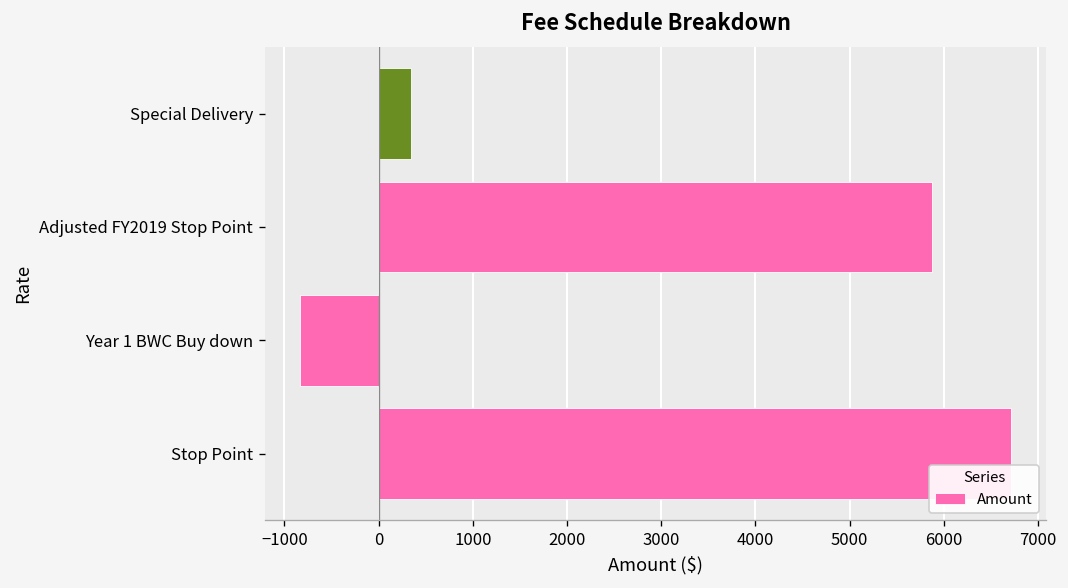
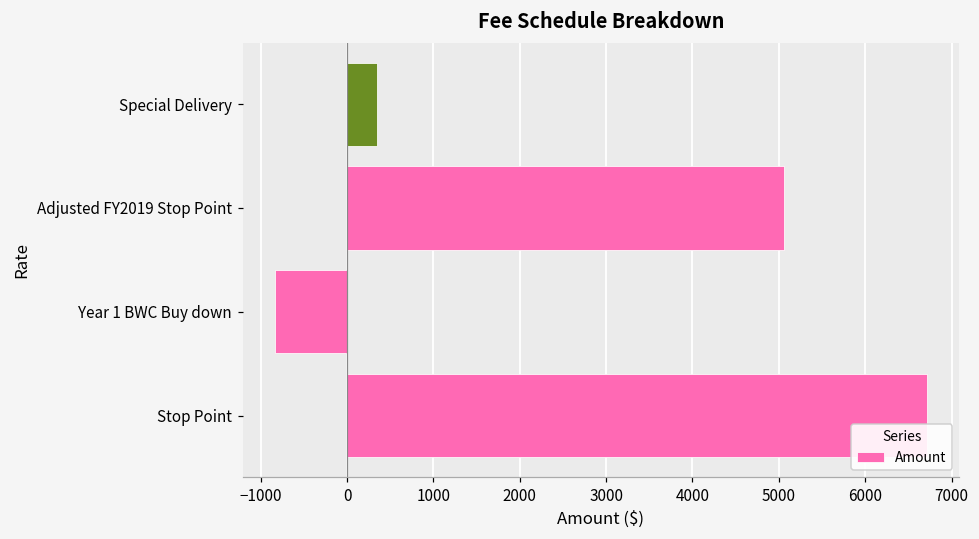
Adjusted FY2019 Stop Point: 5900 -> 5100
